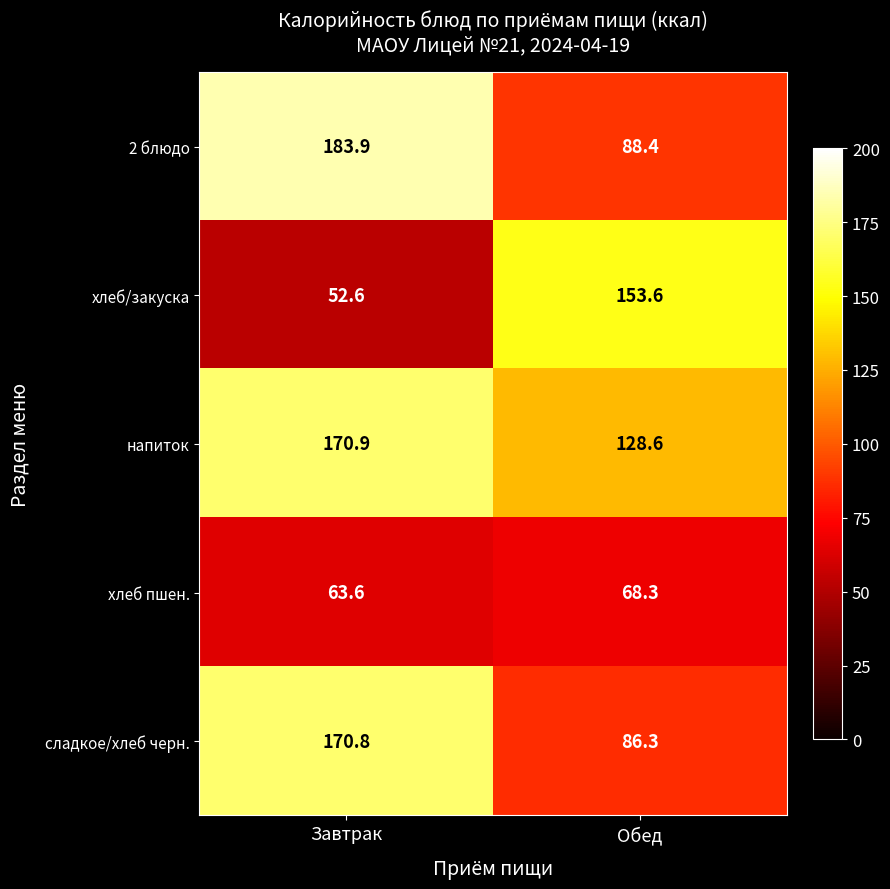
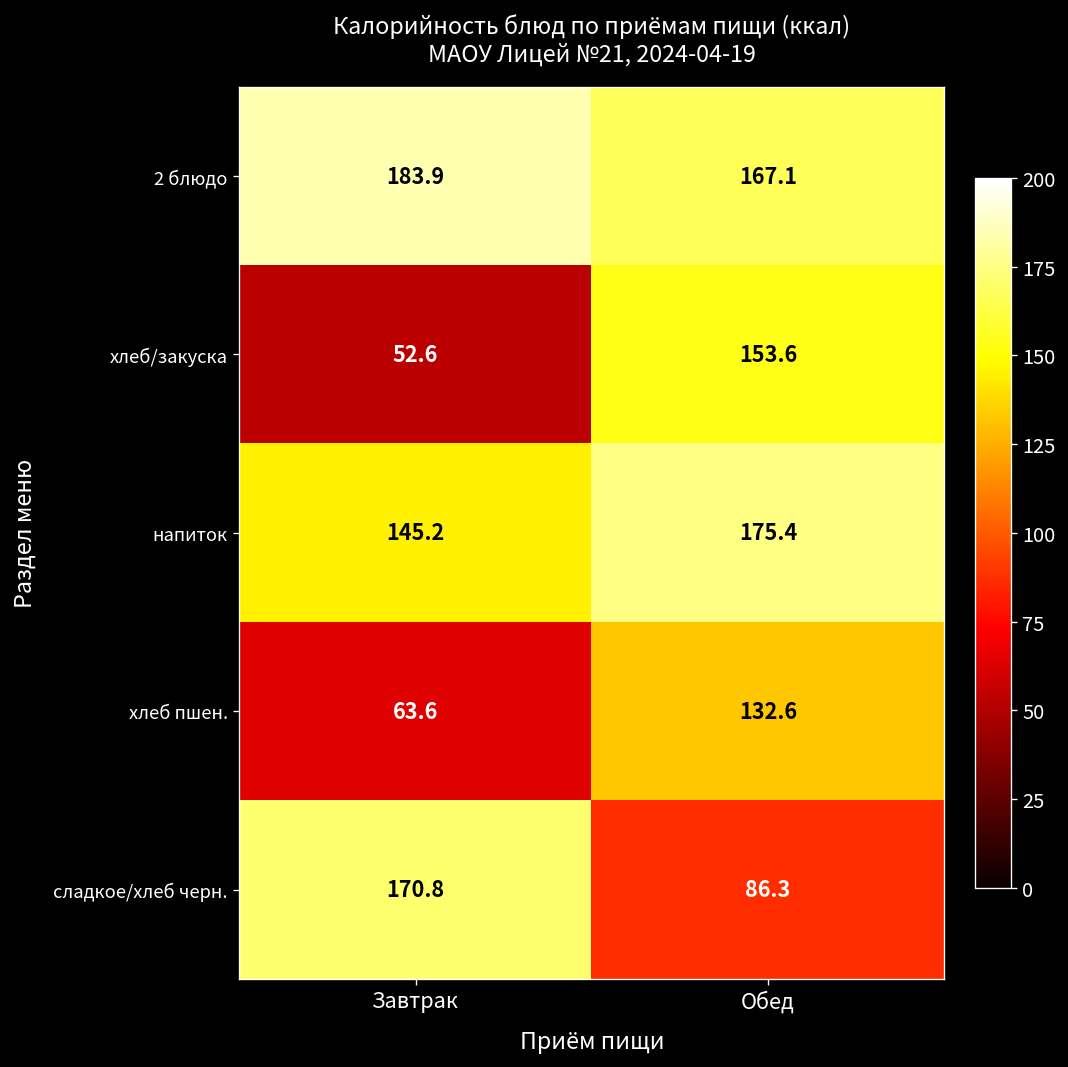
2 блюдо, Обед: 88.4 -> 167.1
напиток, Завтрак: 170.9 -> 145.2
напиток, Обед: 128.6 -> 175.4
хлеб пшен., Обед: 68.3 -> 132.6
